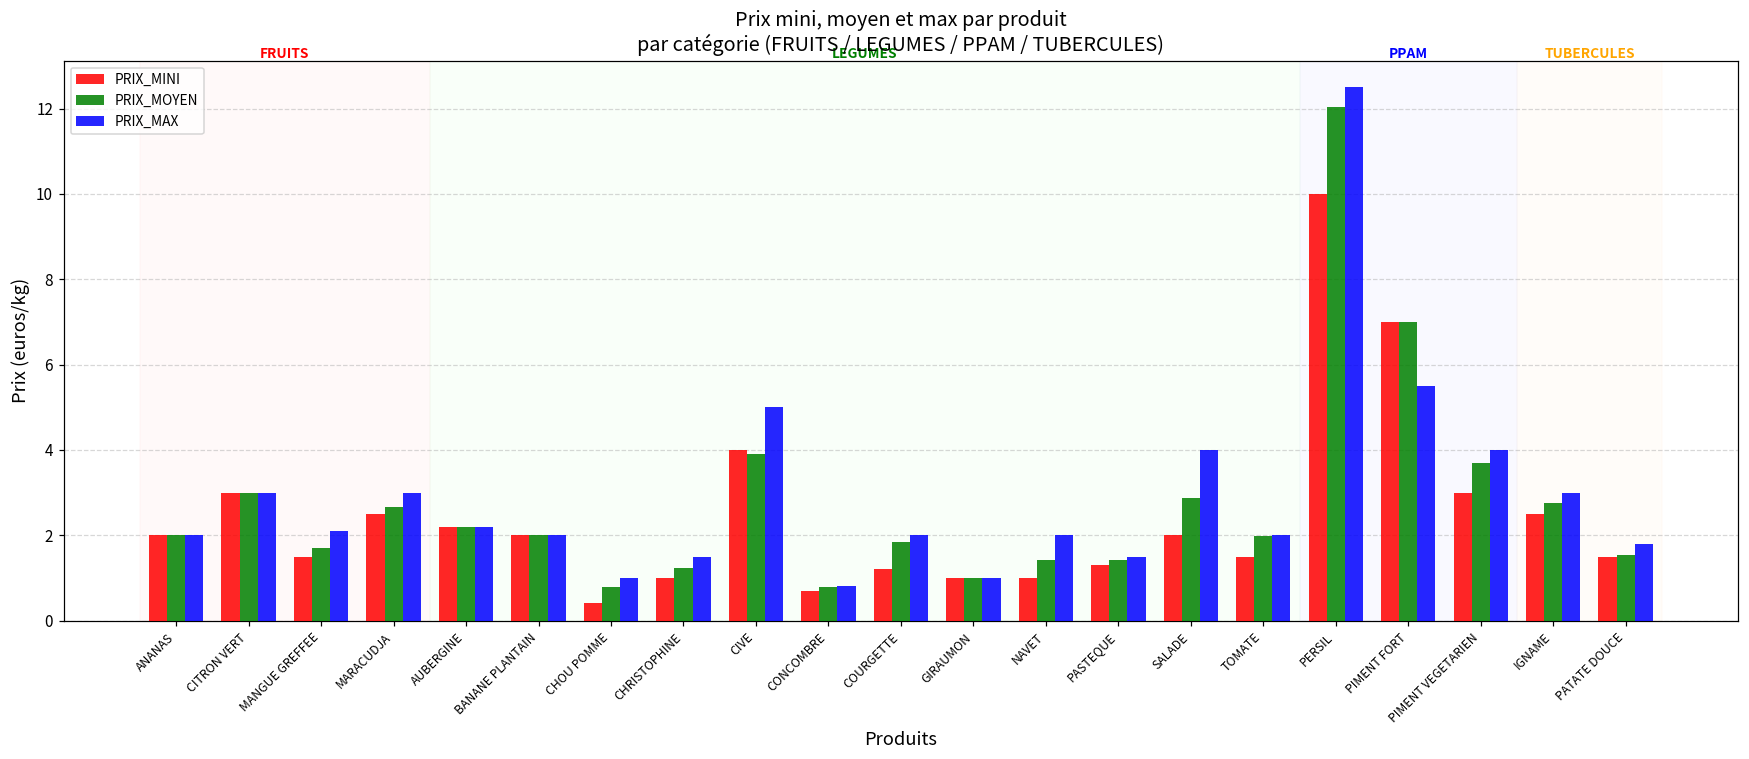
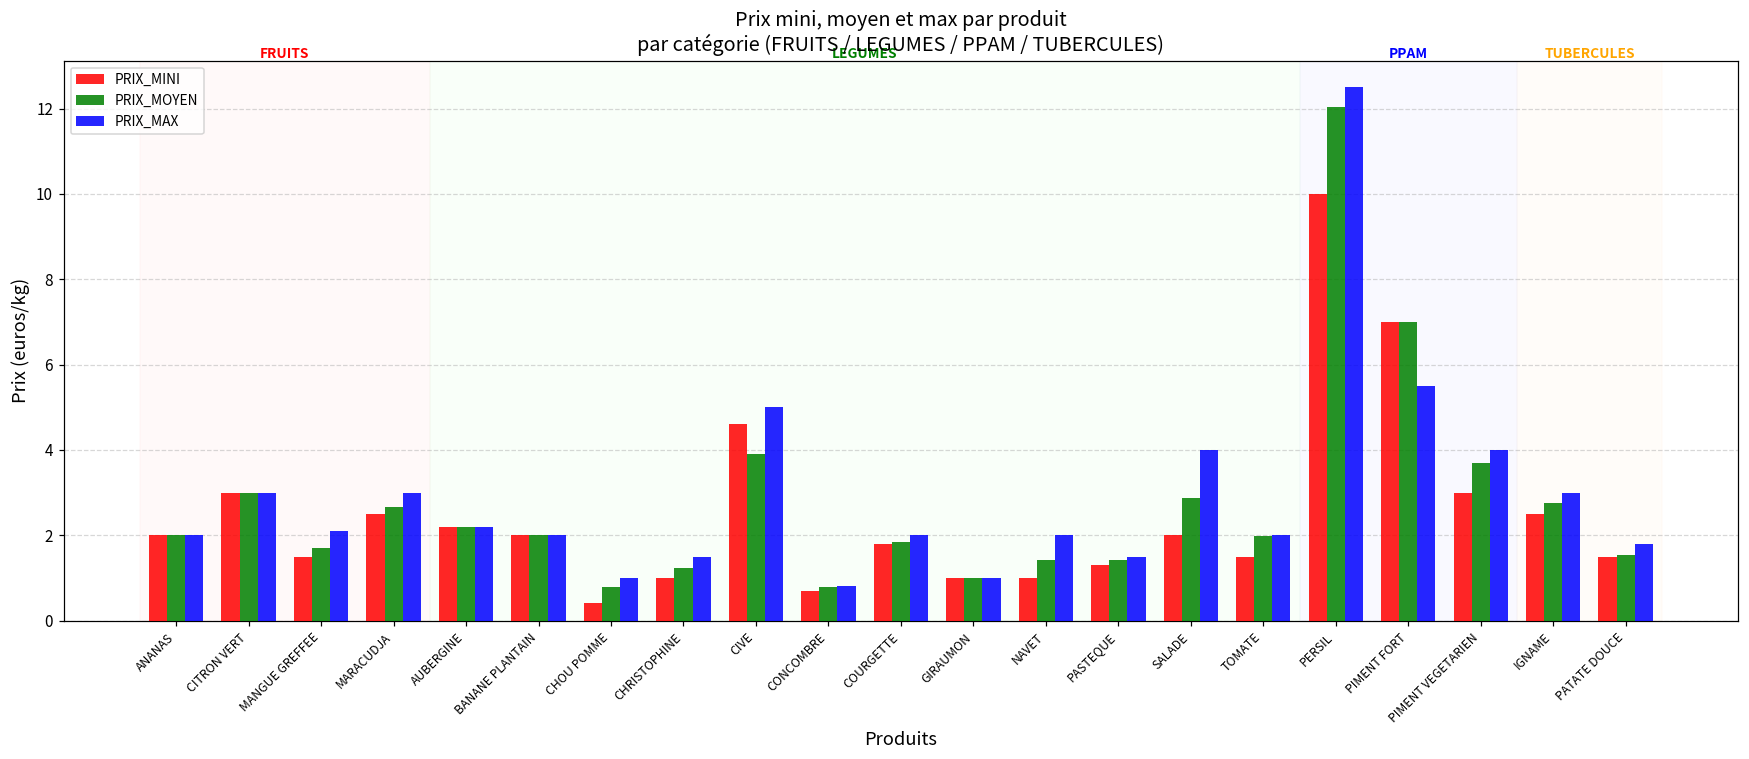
PRIX_MINI, CIVE: 4.0 -> 4.6
PRIX_MINI, COURGETTE: 1.2 -> 1.8
